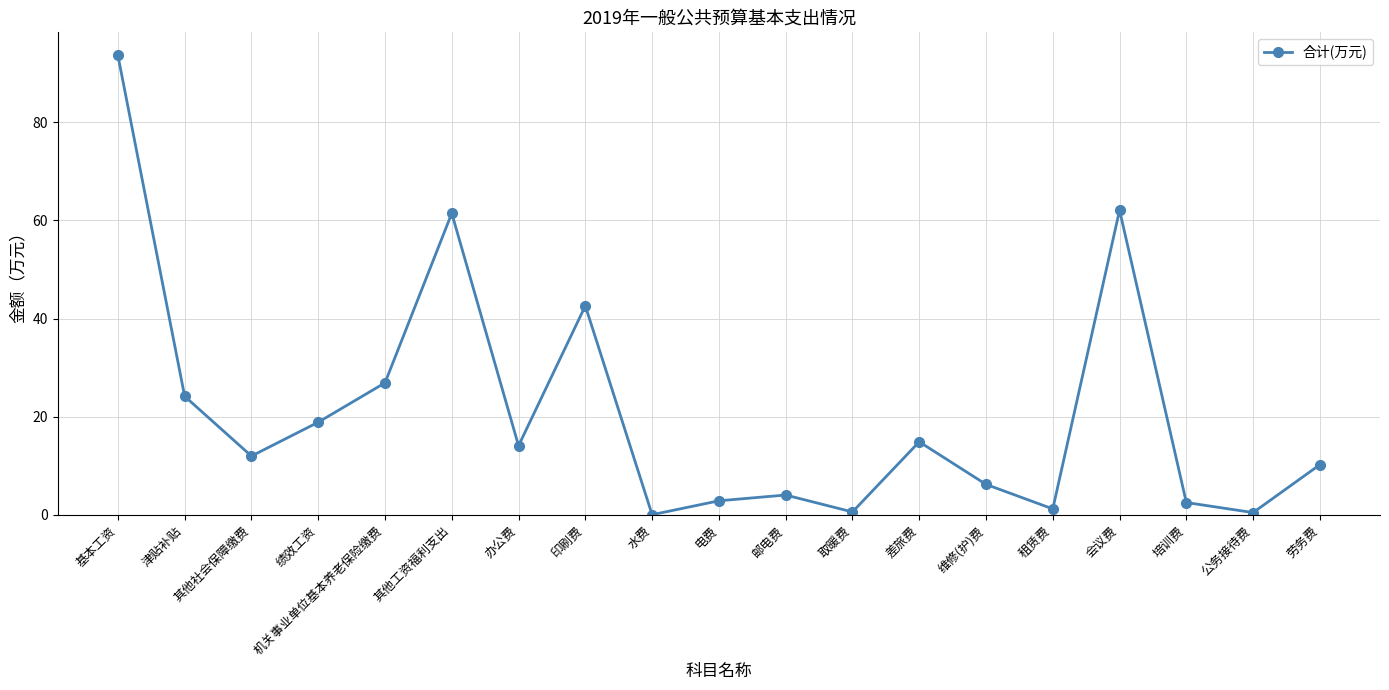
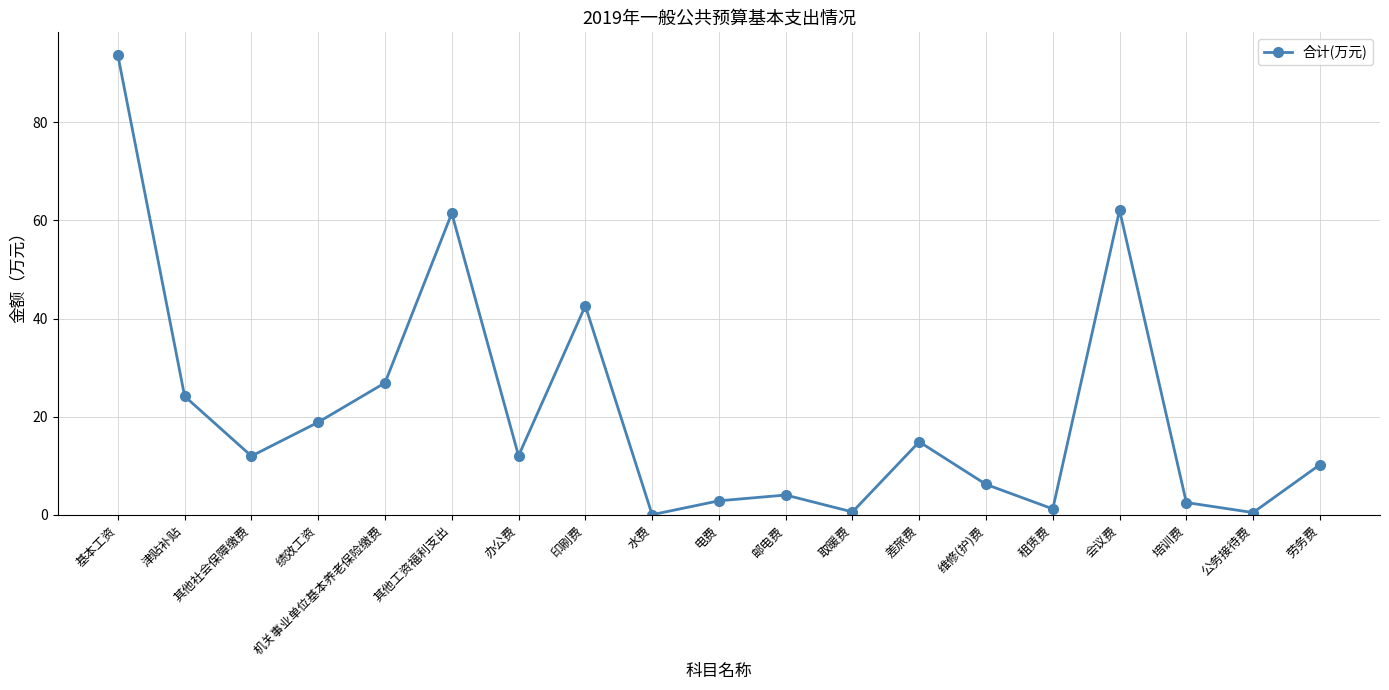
办公费: 14 -> 12
